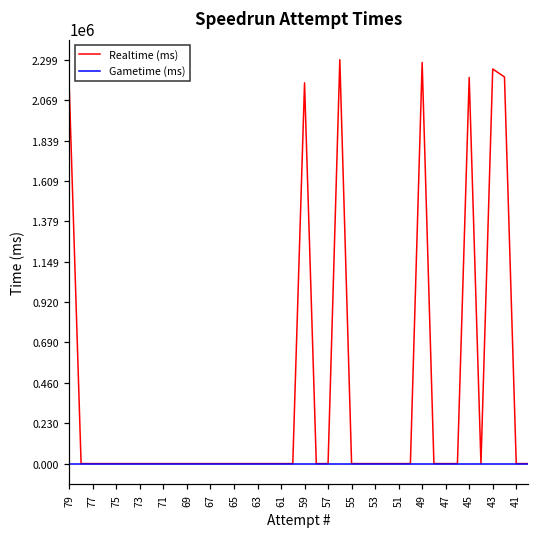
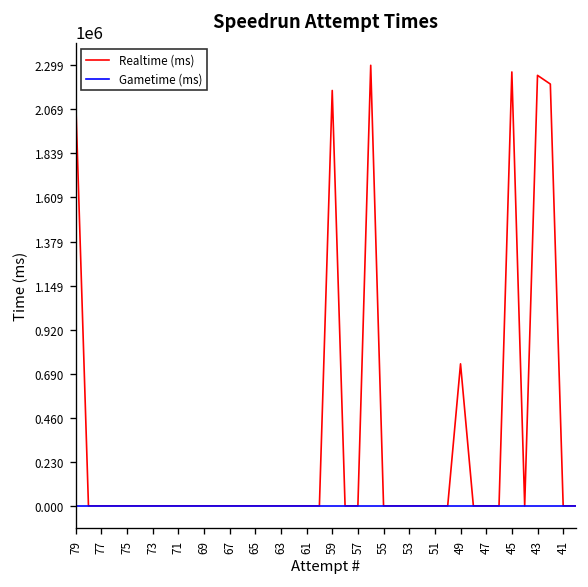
Realtime (ms), 49: 2280000 -> 740000
Realtime (ms), 45: 2200000 -> 2260000
